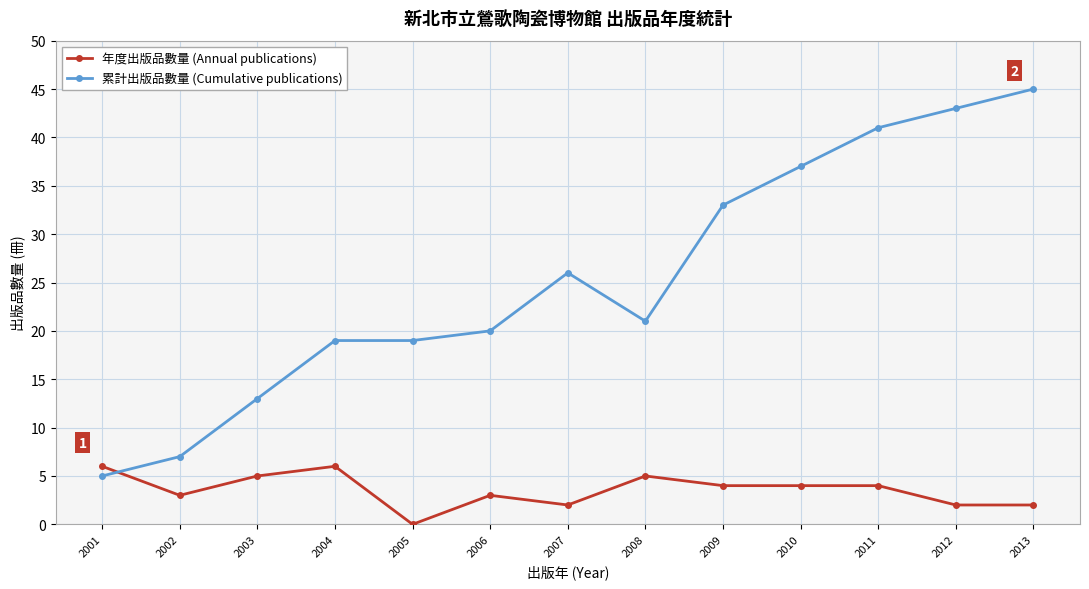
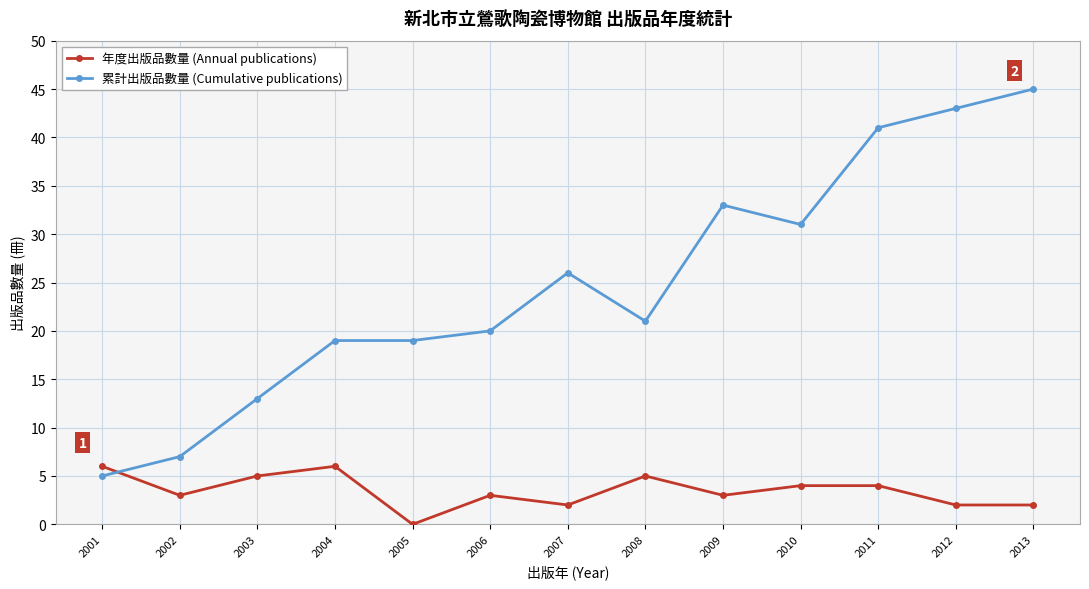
年度出版品數量 (Annual publications), 2009: 4 -> 3
累計出版品數量 (Cumulative publications), 2010: 37 -> 31
